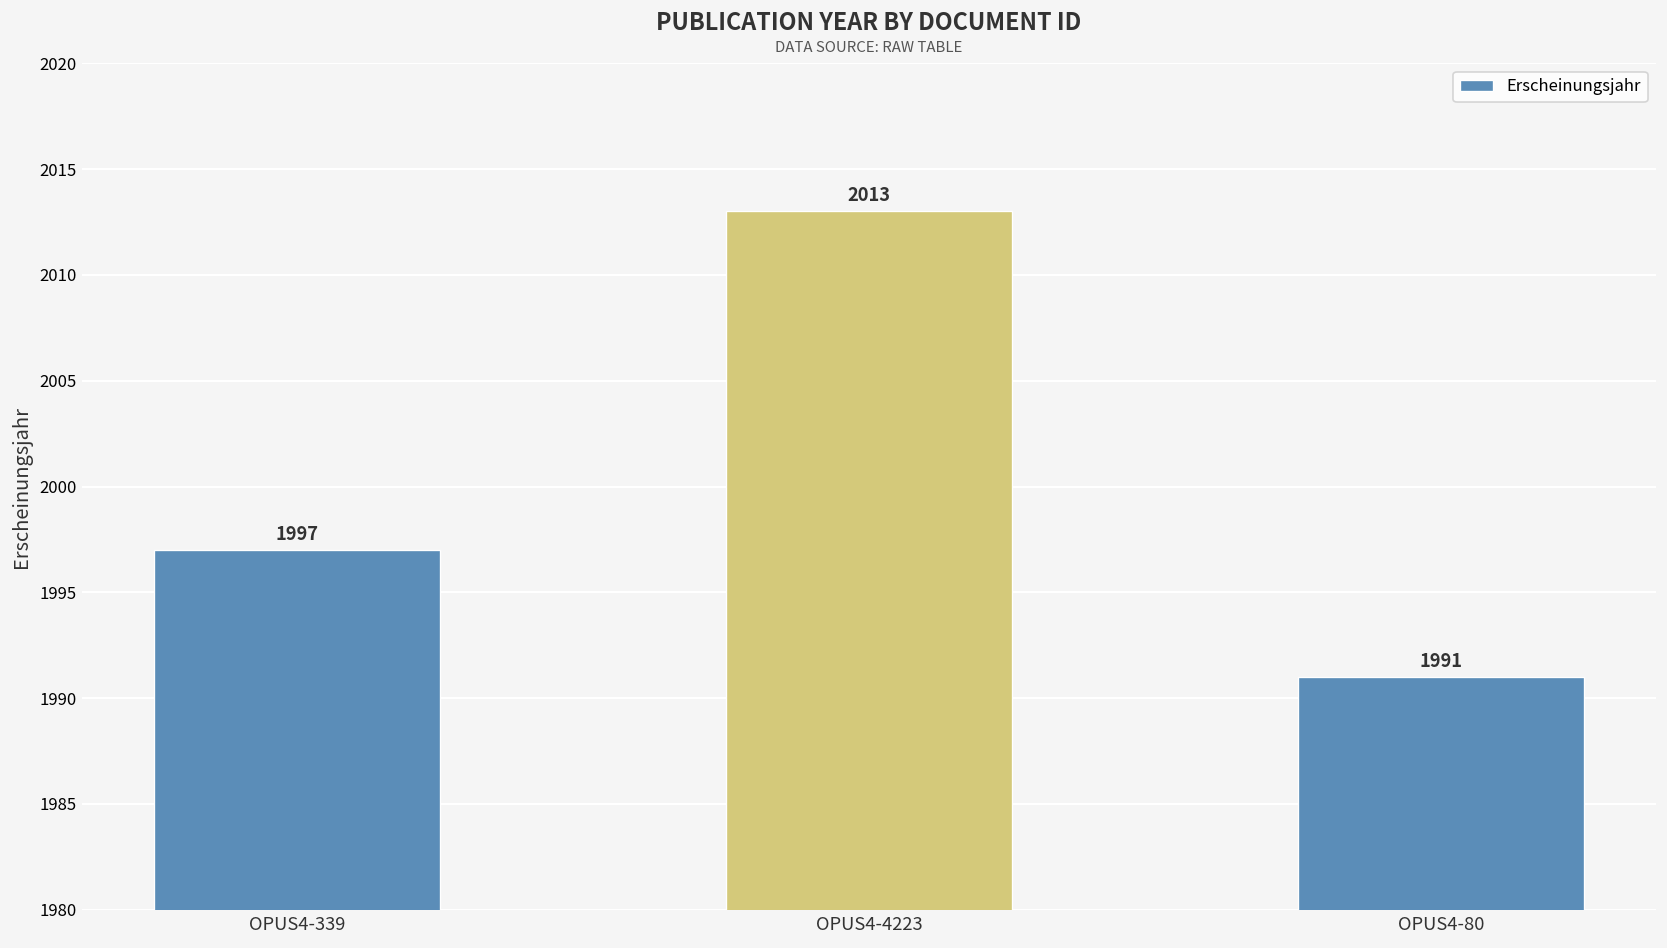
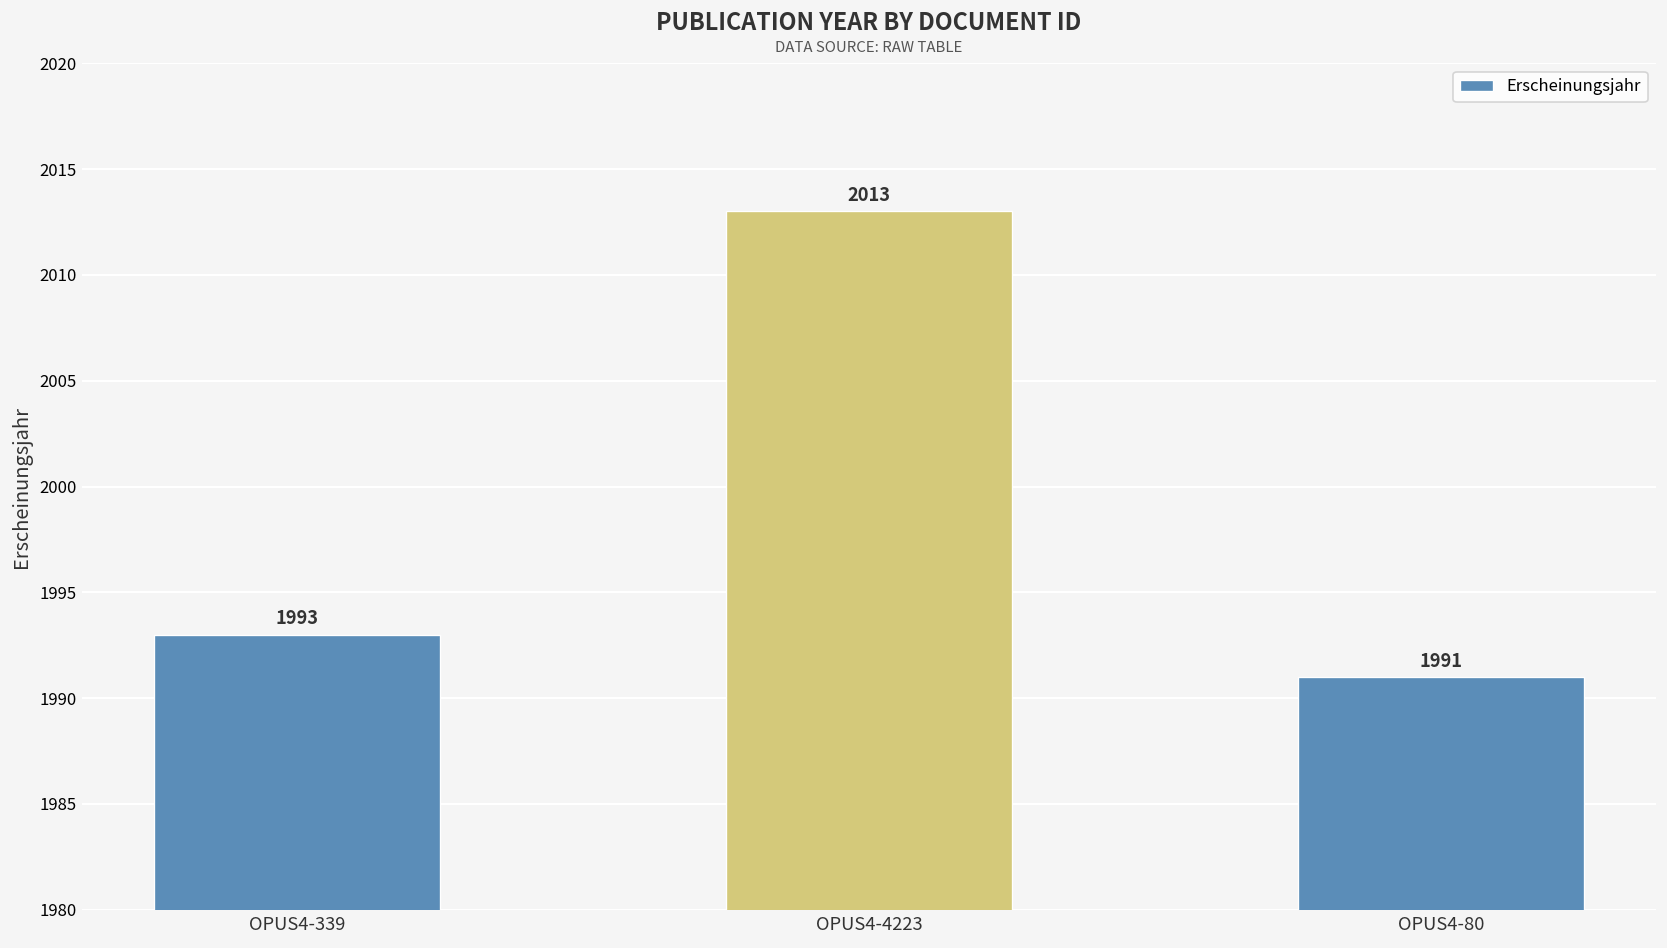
OPUS4-339: 1997 -> 1993
